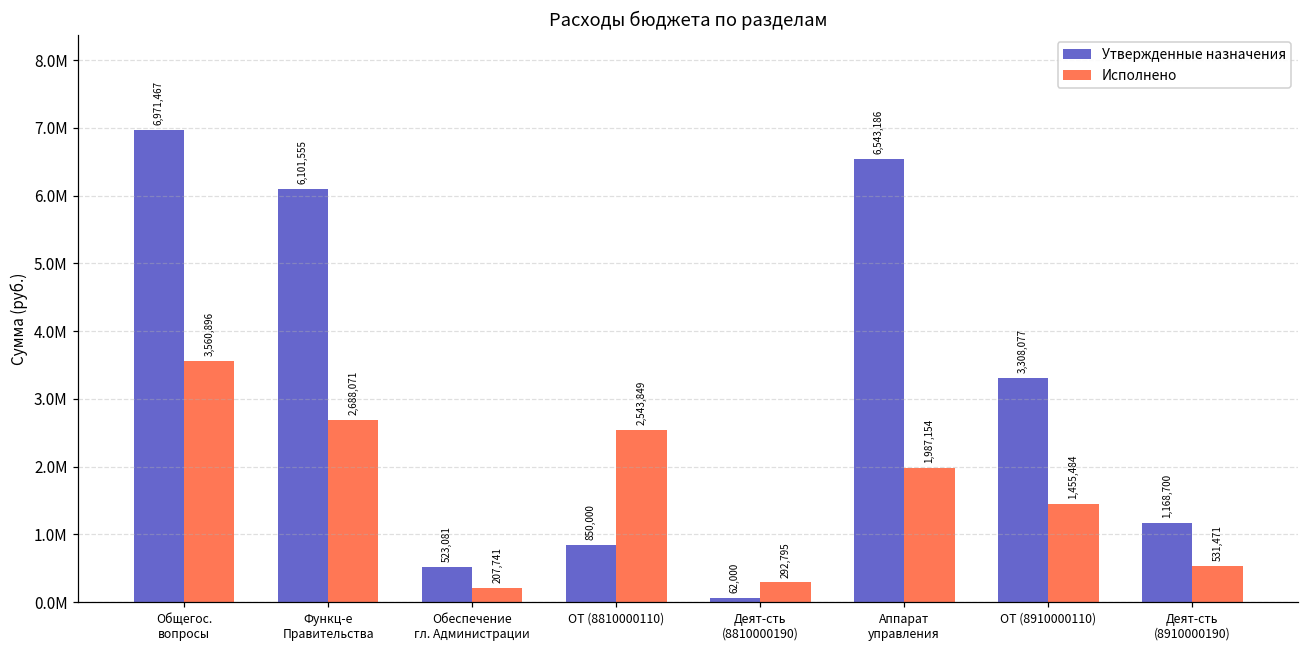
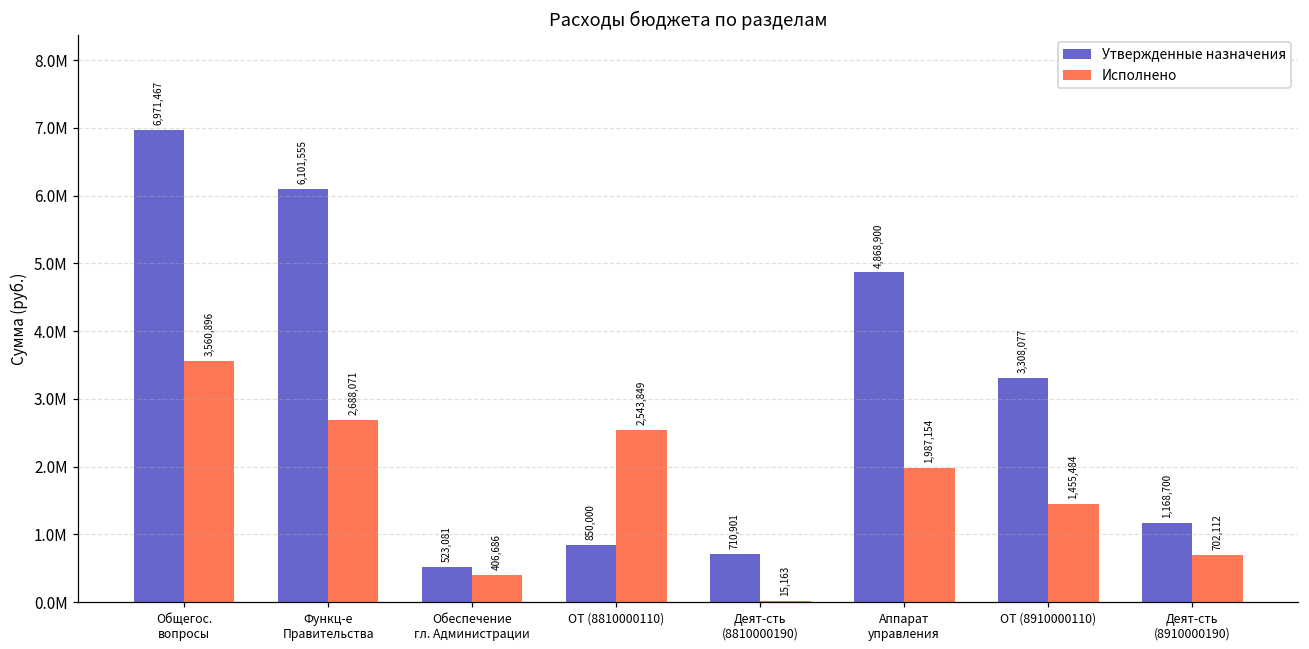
Исполнено, Обеспечение гл. Администрации: 207,741 -> 406,686
Утвержденные назначения, Деят-сть (8810000190): 62,000 -> 710,901
Исполнено, Деят-сть (8810000190): 292,795 -> 15,163
Утвержденные назначения, Аппарат управления: 6,543,186 -> 4,868,900
Исполнено, Деят-сть (8910000190): 531,471 -> 702,112
